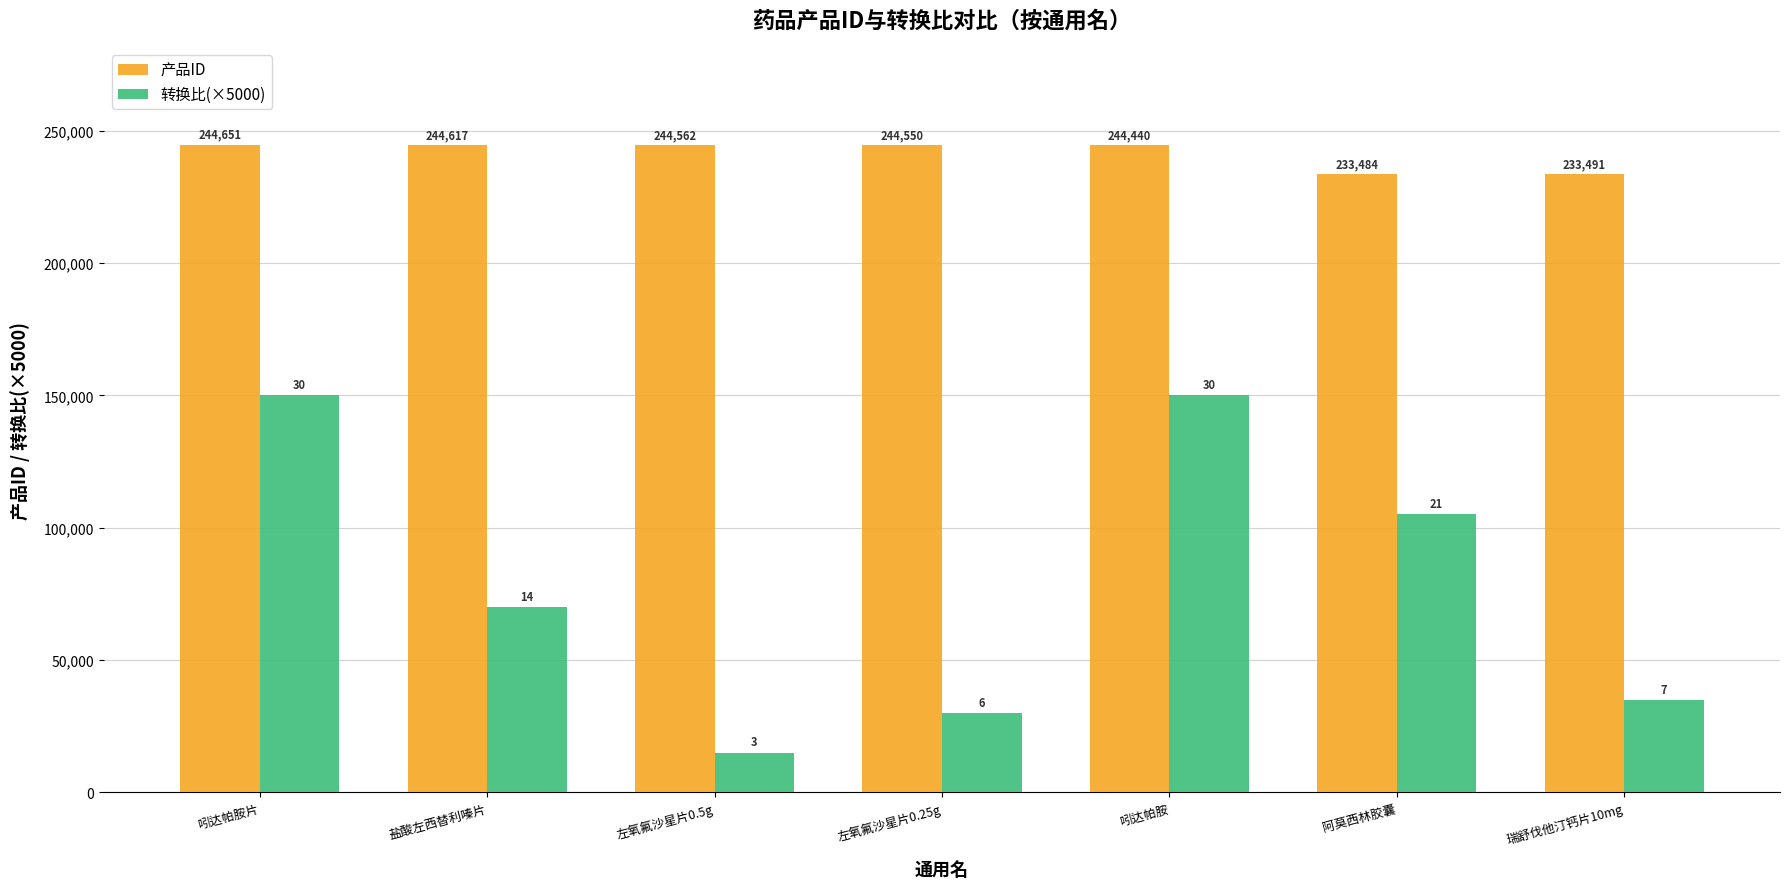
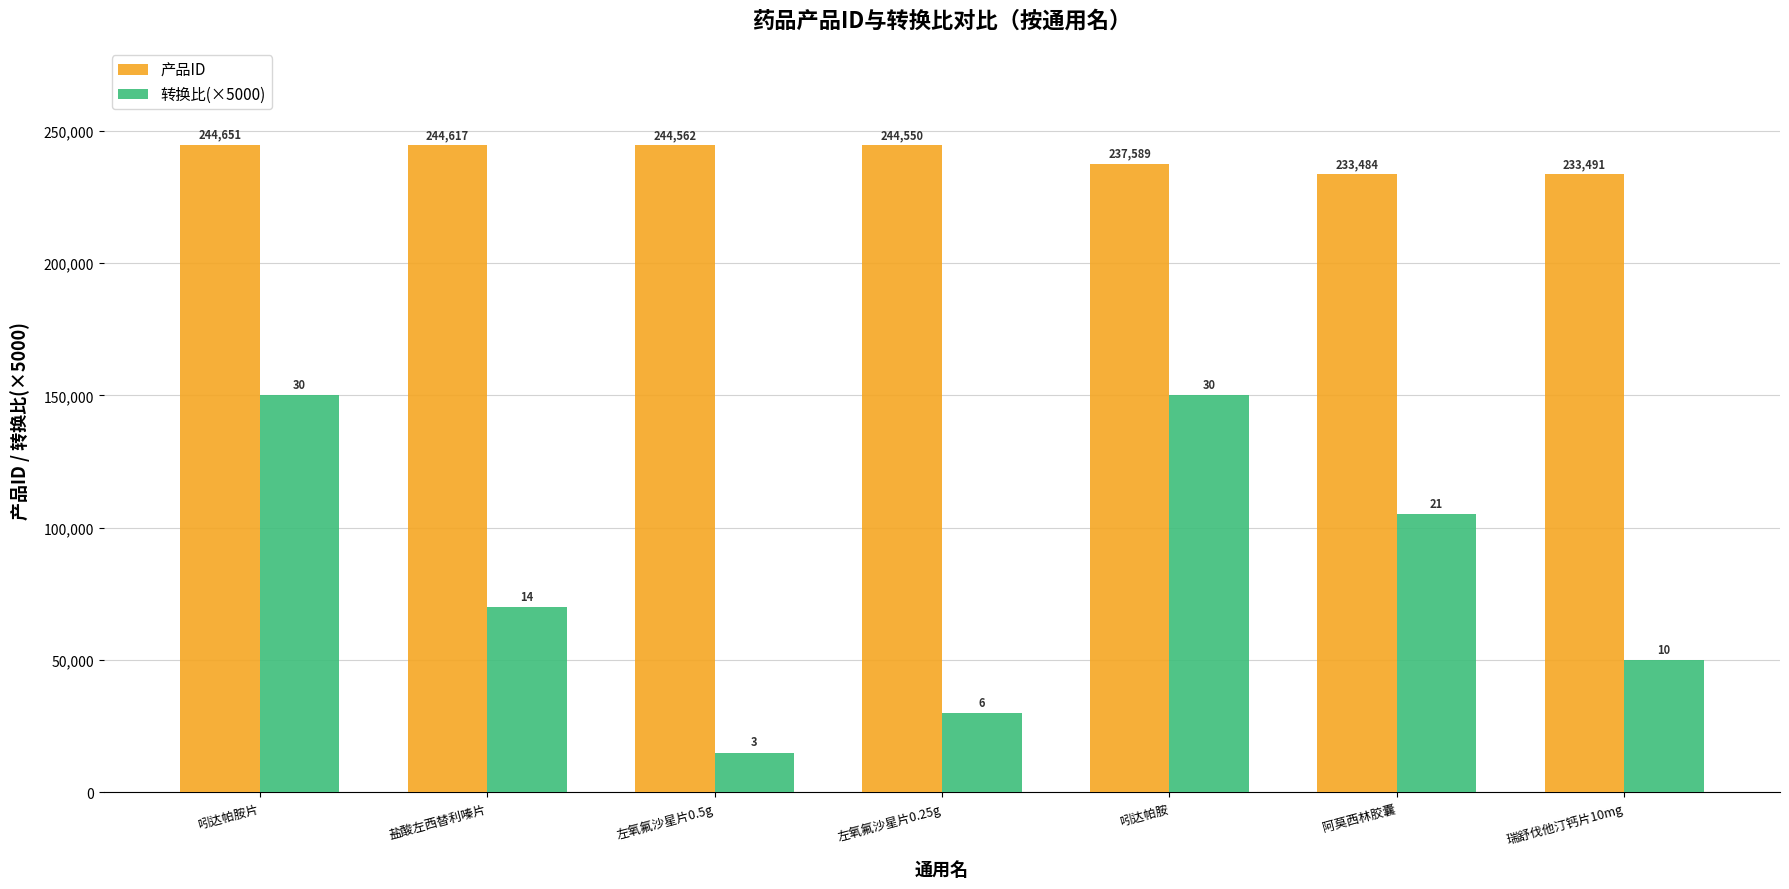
产品ID, 吲达帕胺: 244,440 -> 237,589
转换比(×5000), 瑞舒伐他汀钙片10mg: 7 -> 10
